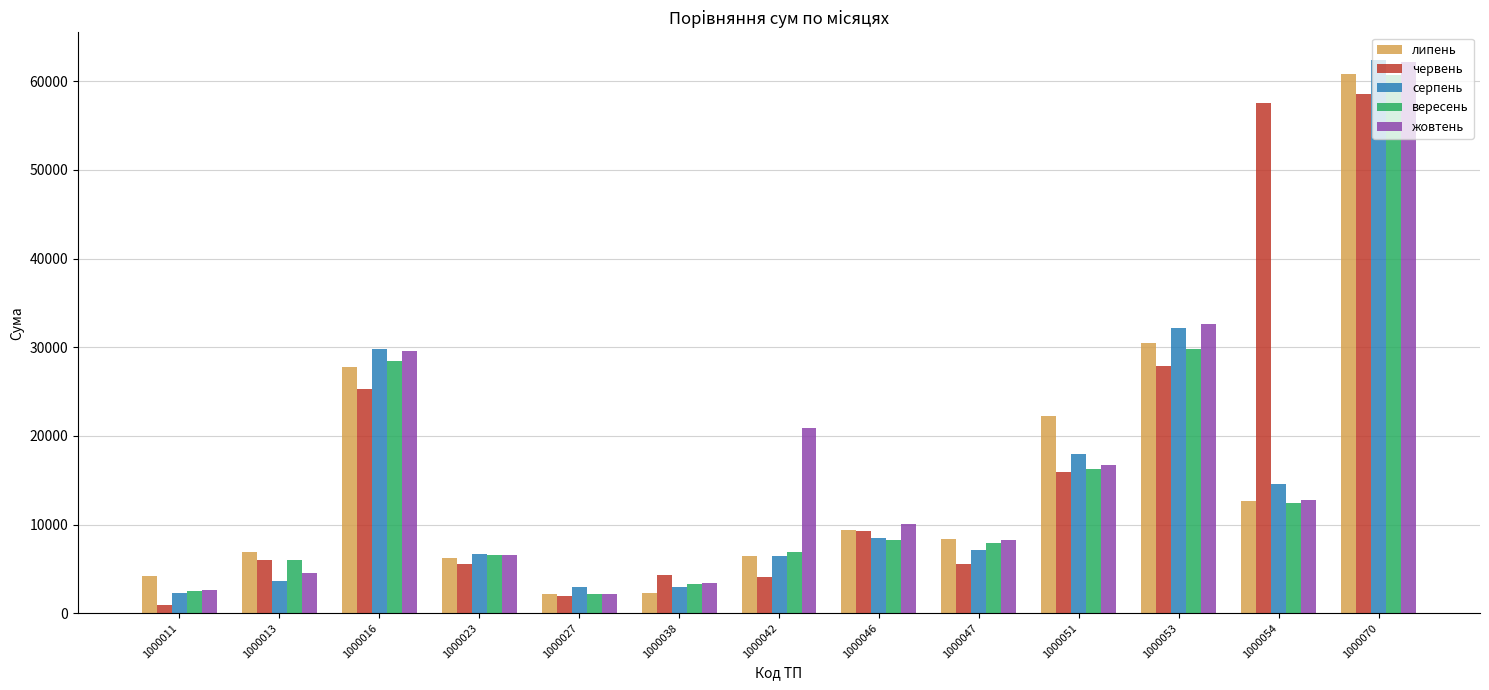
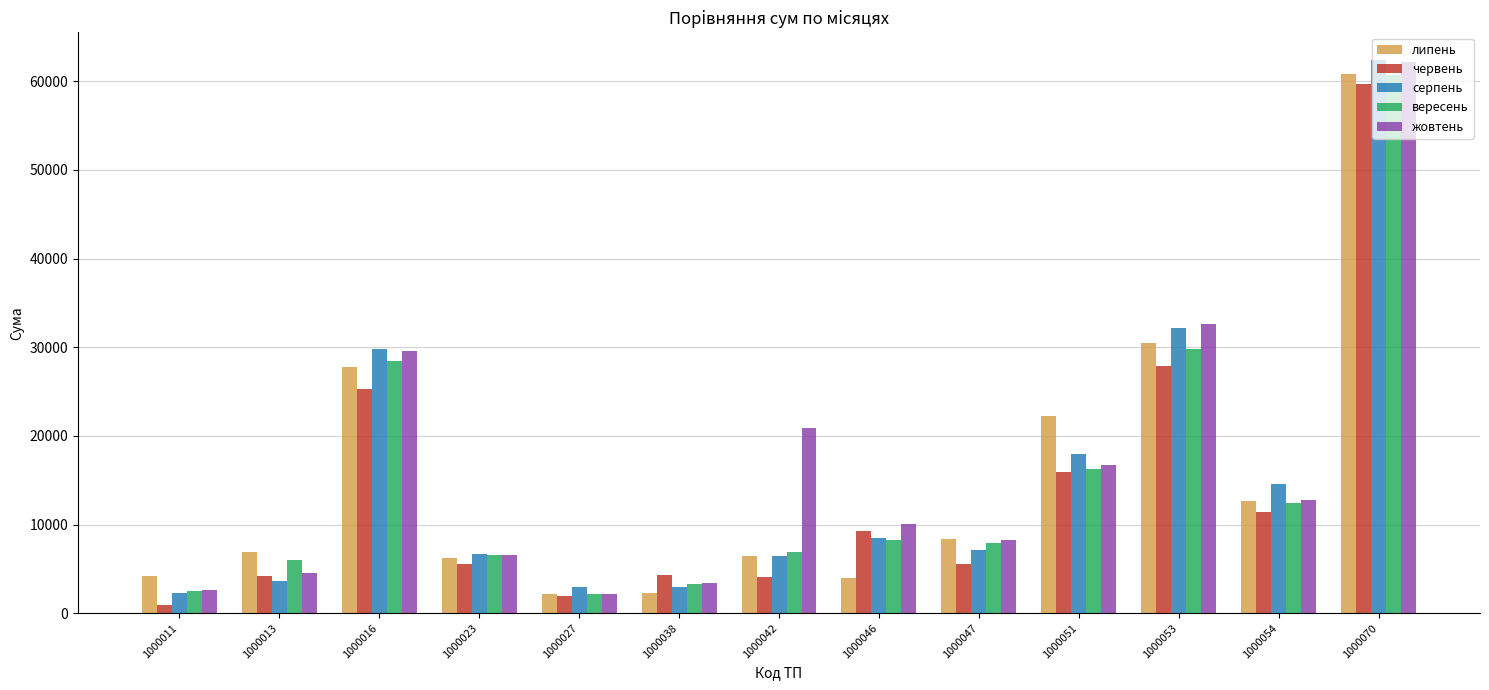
червень, 1000013: 6000 -> 4000
липень, 1000046: 9000 -> 4000
червень, 1000054: 58000 -> 11000
червень, 1000070: 59000 -> 60000
